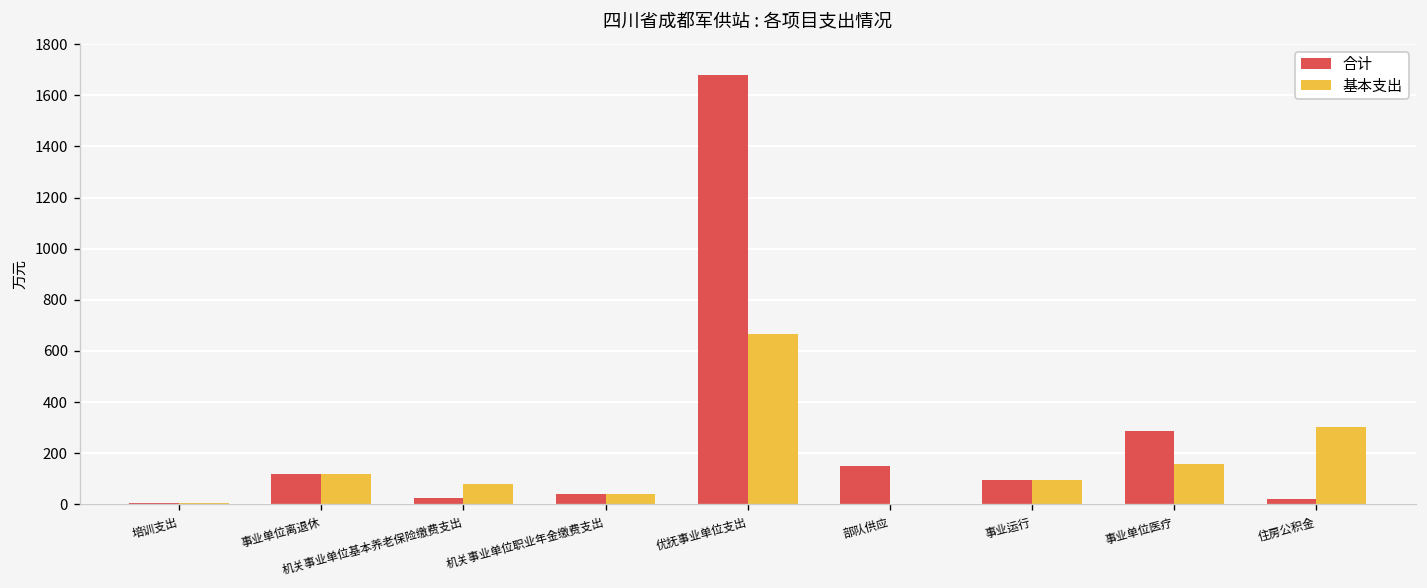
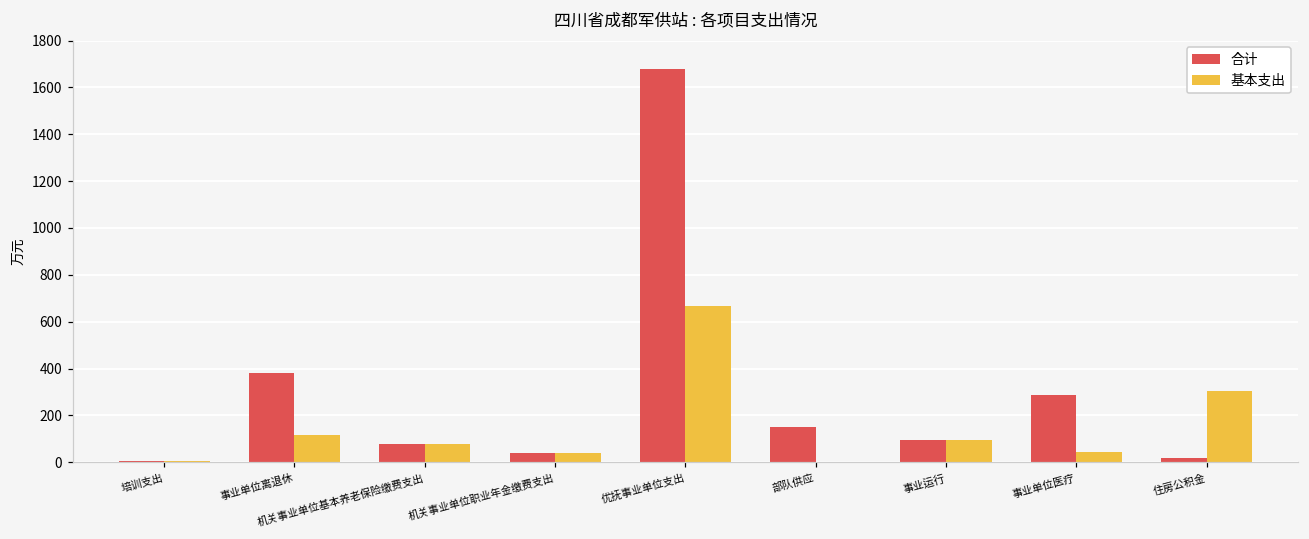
合计, 事业单位离退休: 120 -> 380
合计, 机关事业单位基本养老保险缴费支出: 30 -> 80
基本支出, 事业单位医疗: 160 -> 40
